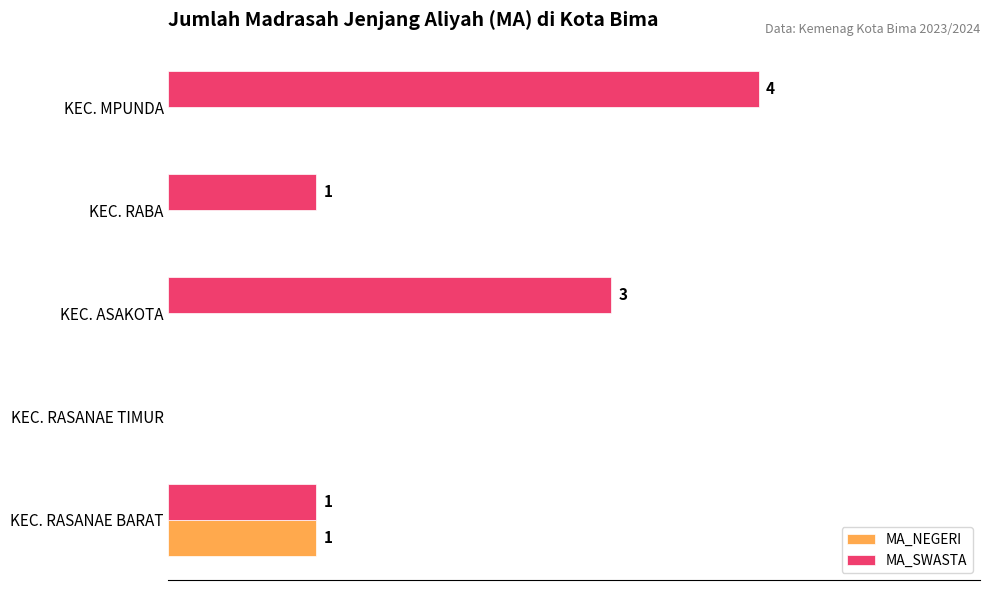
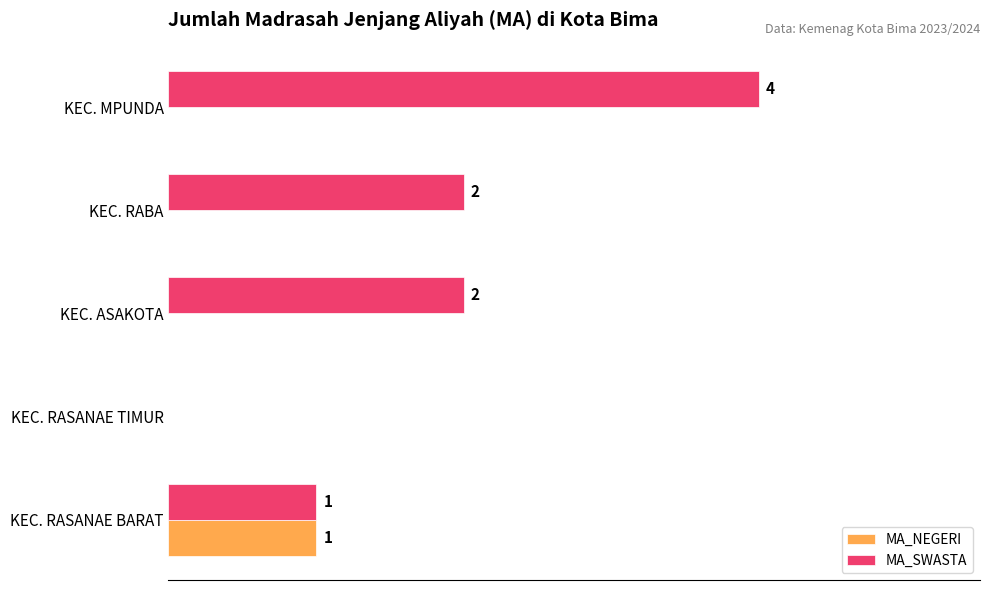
MA_SWASTA, KEC. RABA: 1 -> 2
MA_SWASTA, KEC. ASAKOTA: 3 -> 2
